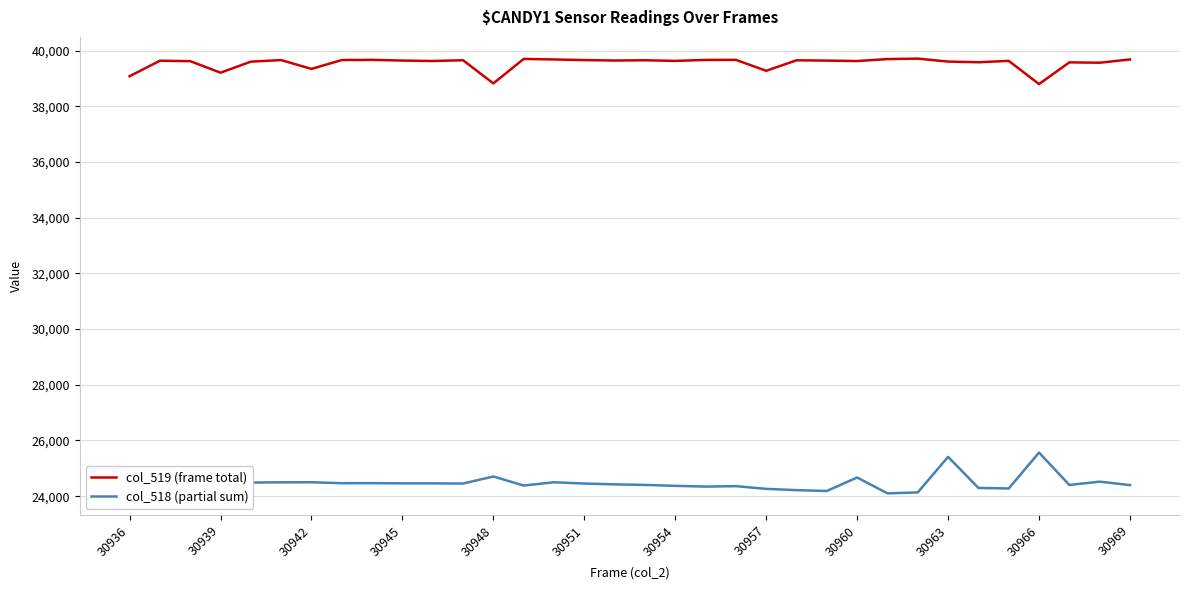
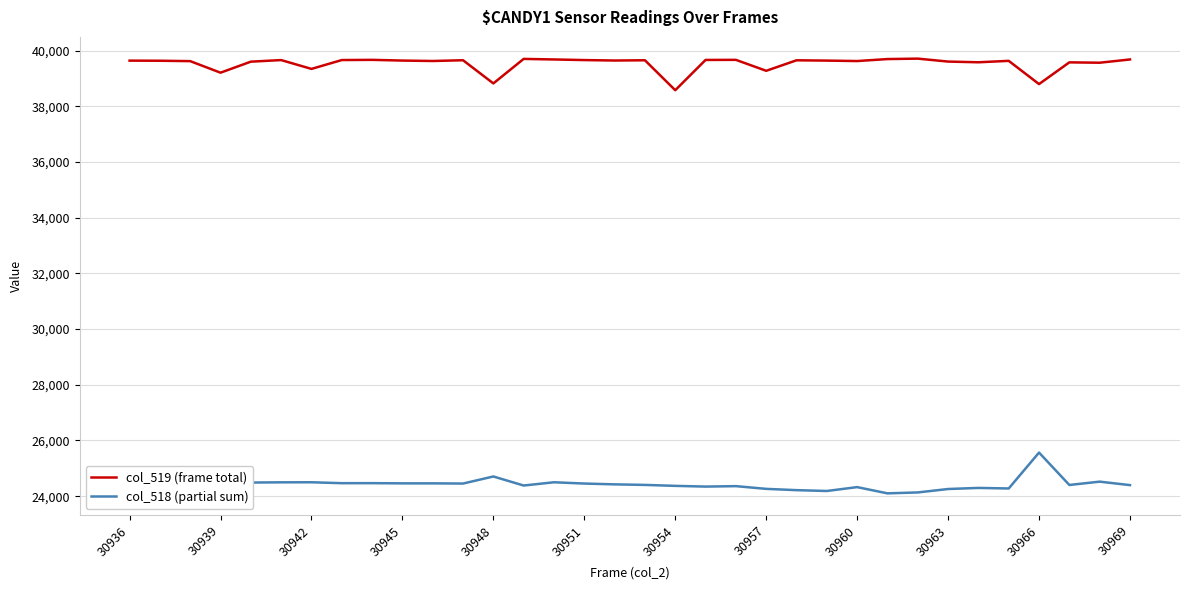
col_519 (frame total), 30936: 39,100 -> 39,600
col_519 (frame total), 30954: 39,600 -> 38,600
col_518 (partial sum), 30960: 24,700 -> 24,300
col_518 (partial sum), 30963: 25,400 -> 24,300
